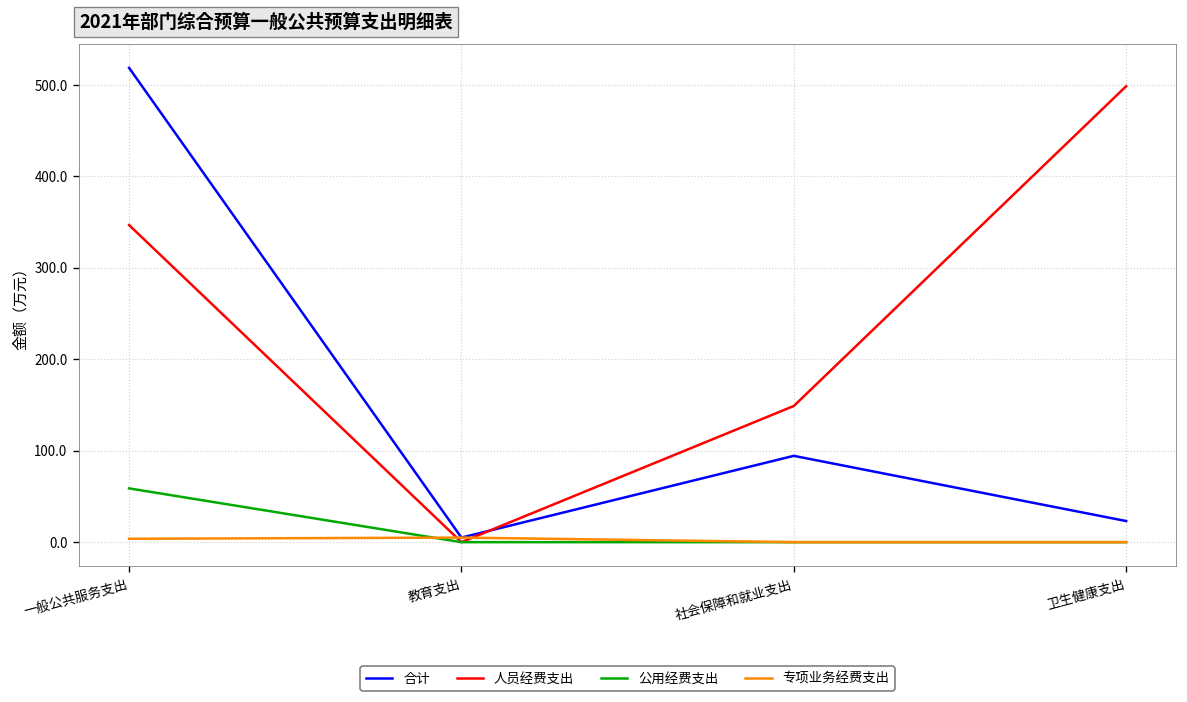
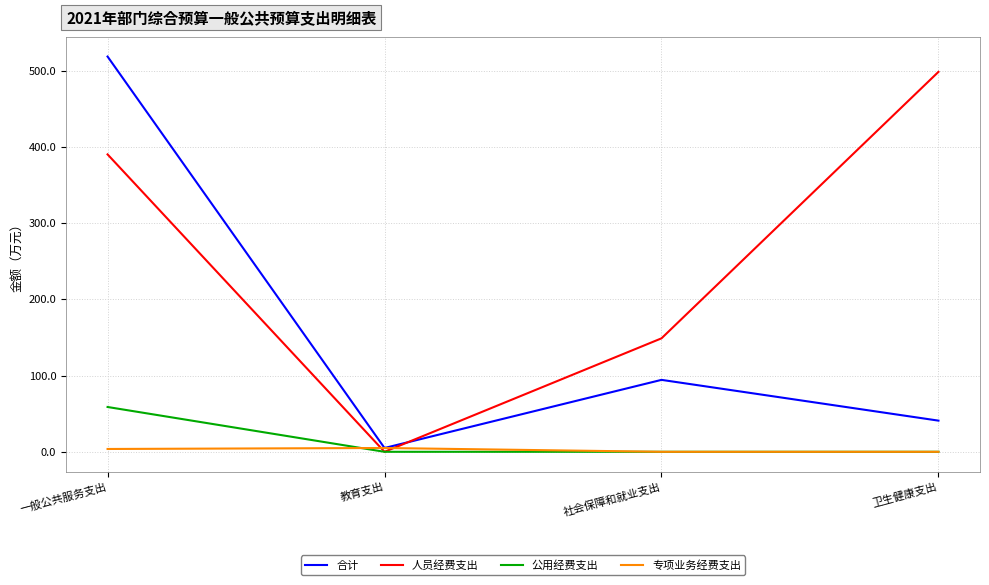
人员经费支出, 一般公共服务支出: 350 -> 390
合计, 卫生健康支出: 20 -> 40
